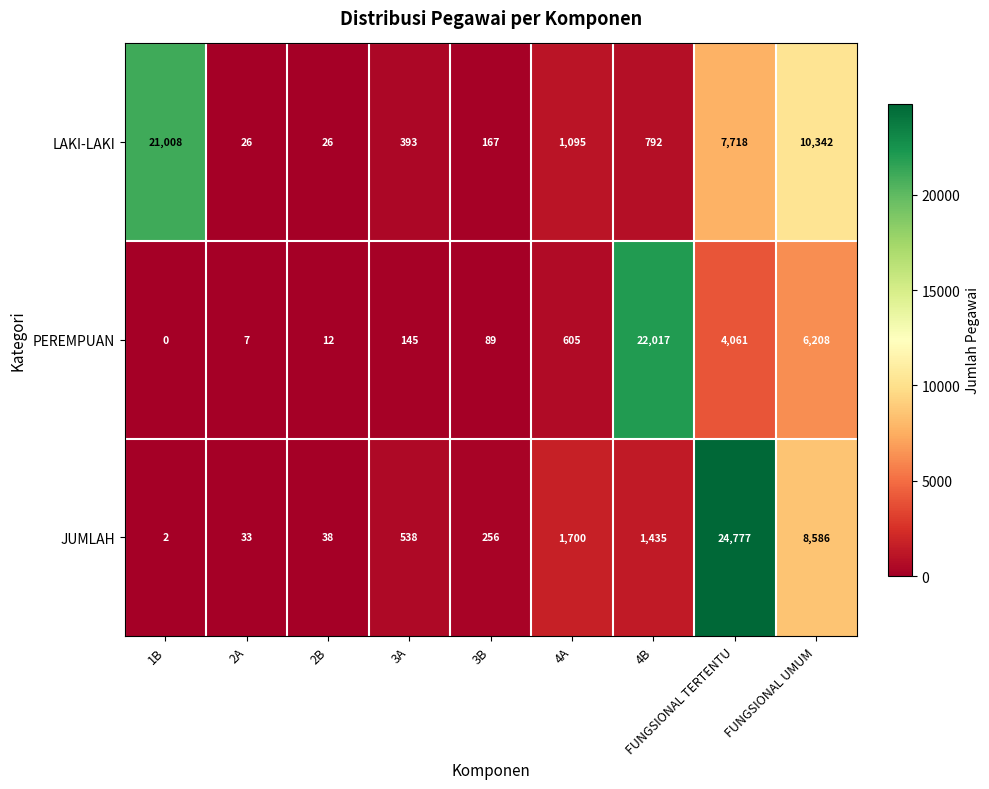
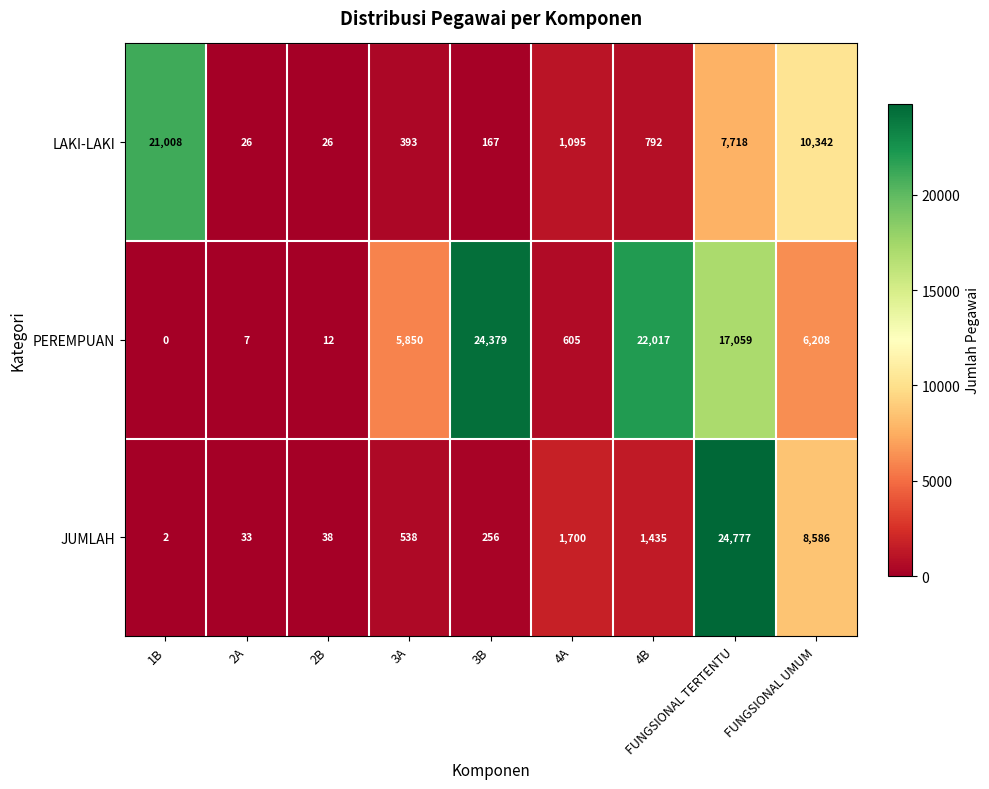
PEREMPUAN, 3A: 145 -> 5,850
PEREMPUAN, 3B: 89 -> 24,379
PEREMPUAN, FUNGSIONAL TERTENTU: 4,061 -> 17,059
